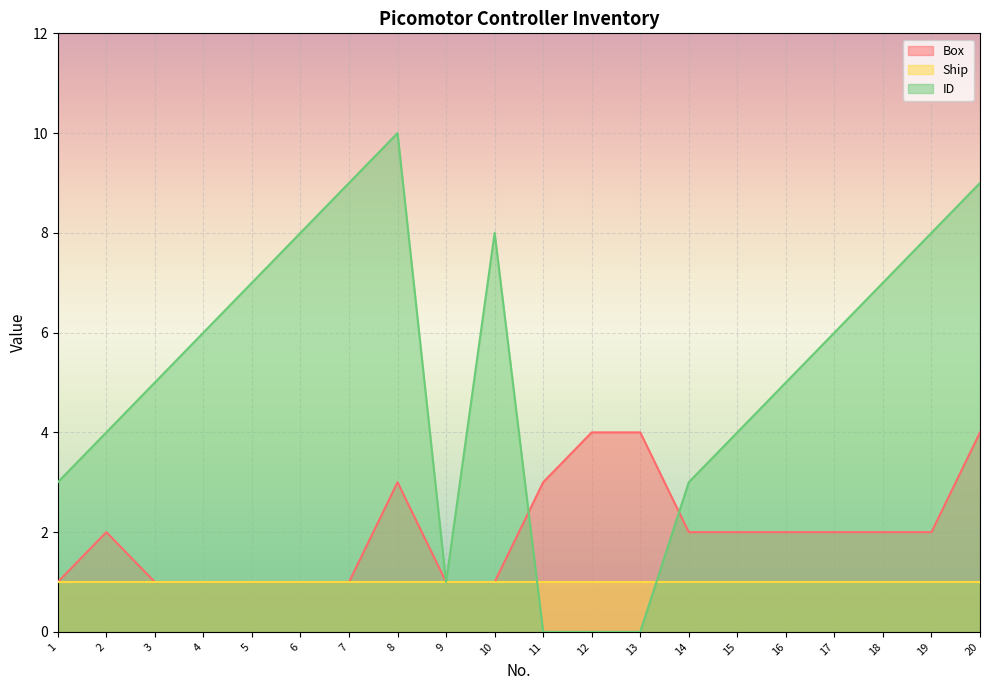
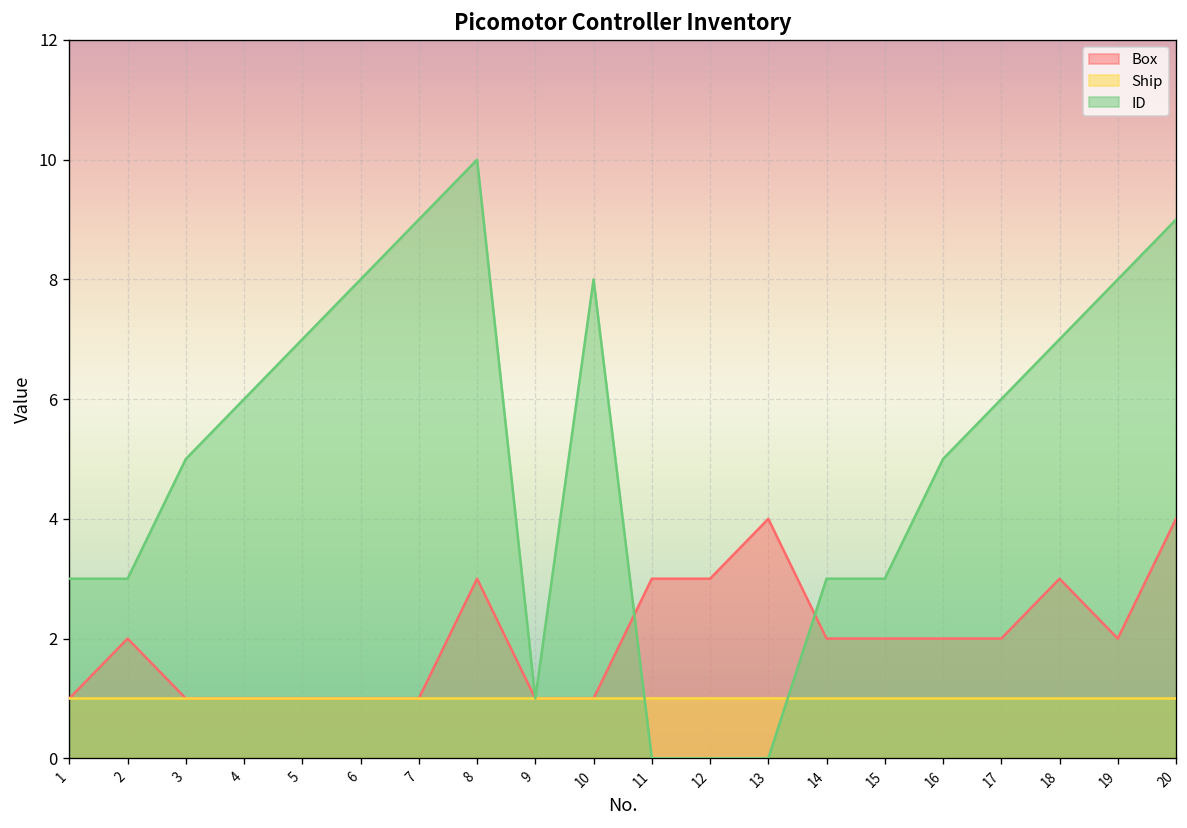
ID, 2: 4 -> 3
Box, 12: 4 -> 3
ID, 15: 4 -> 3
Box, 18: 2 -> 3
